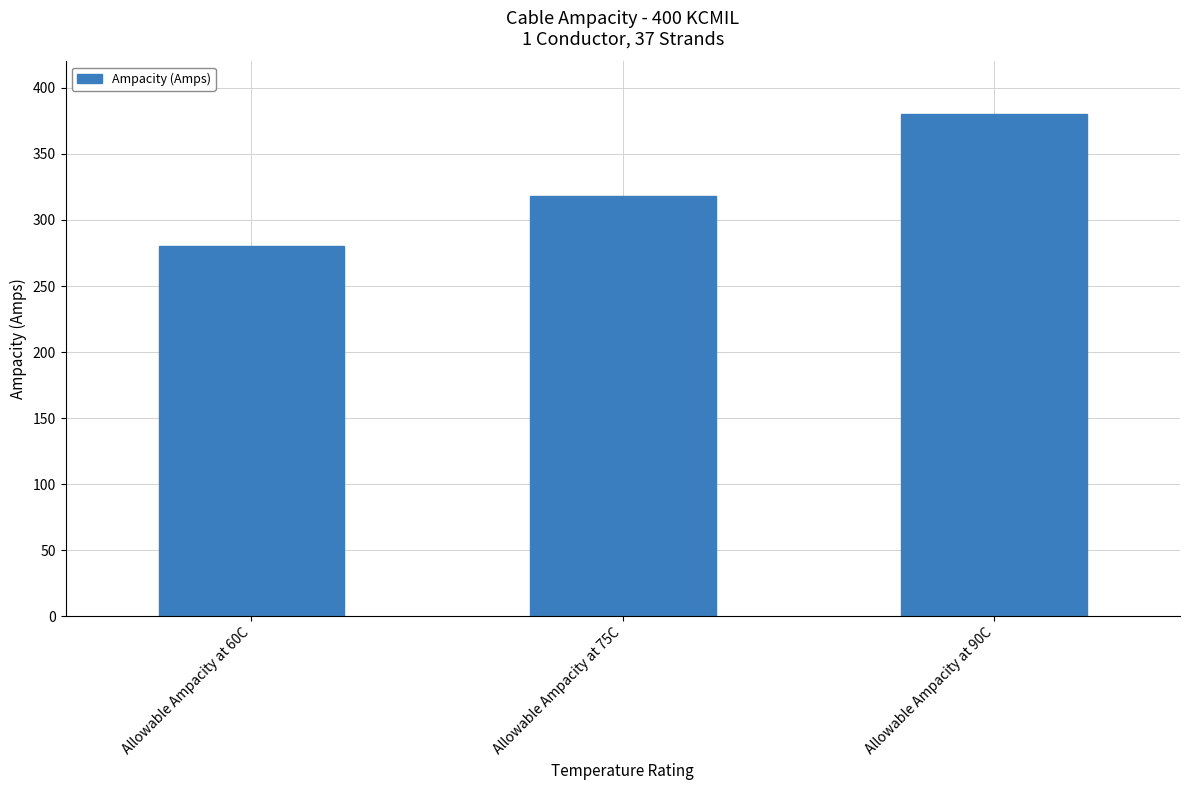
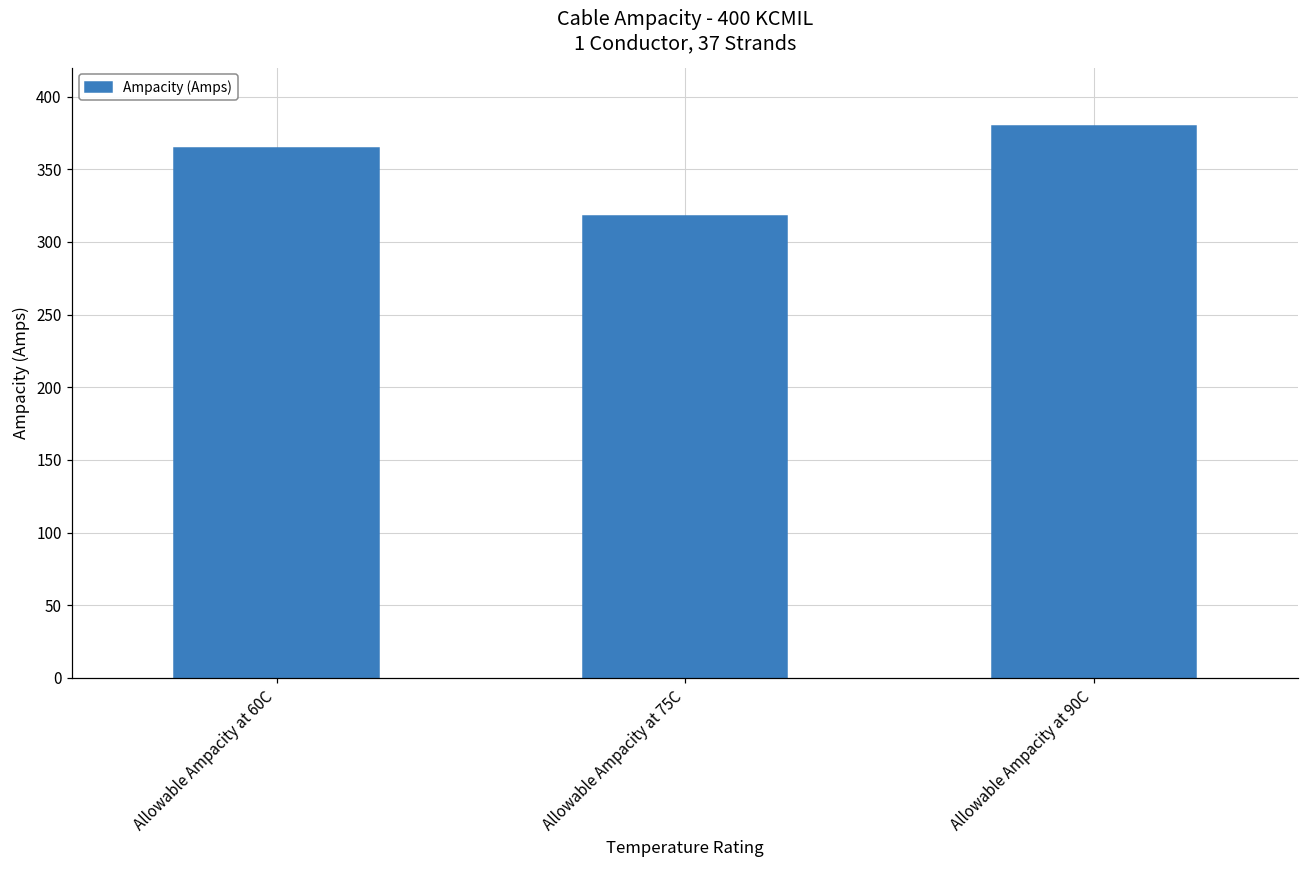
Allowable Ampacity at 60C: 280 -> 365
